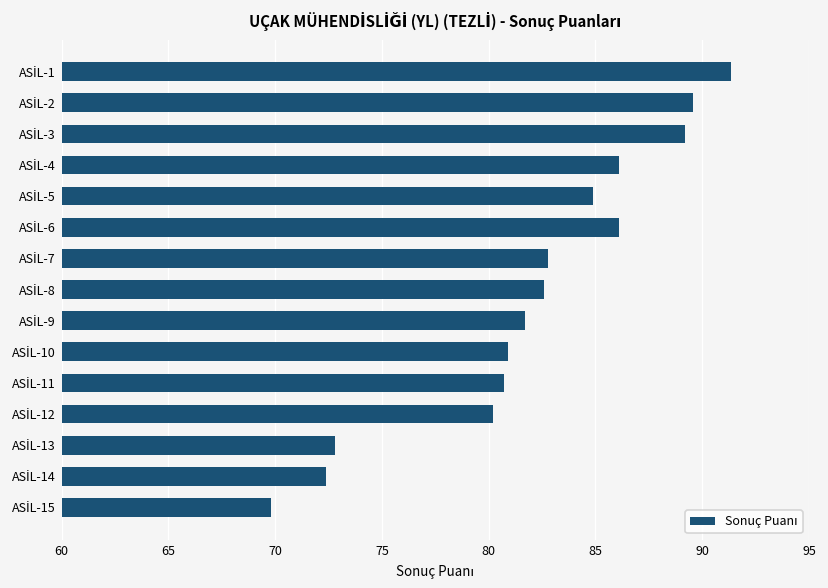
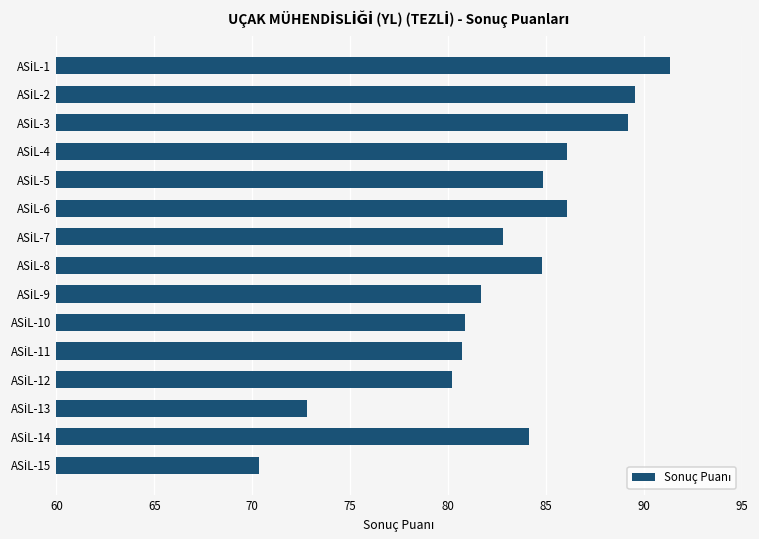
ASİL-8: 82.6 -> 84.8
ASİL-14: 72.4 -> 84.1
ASİL-15: 69.8 -> 70.3
